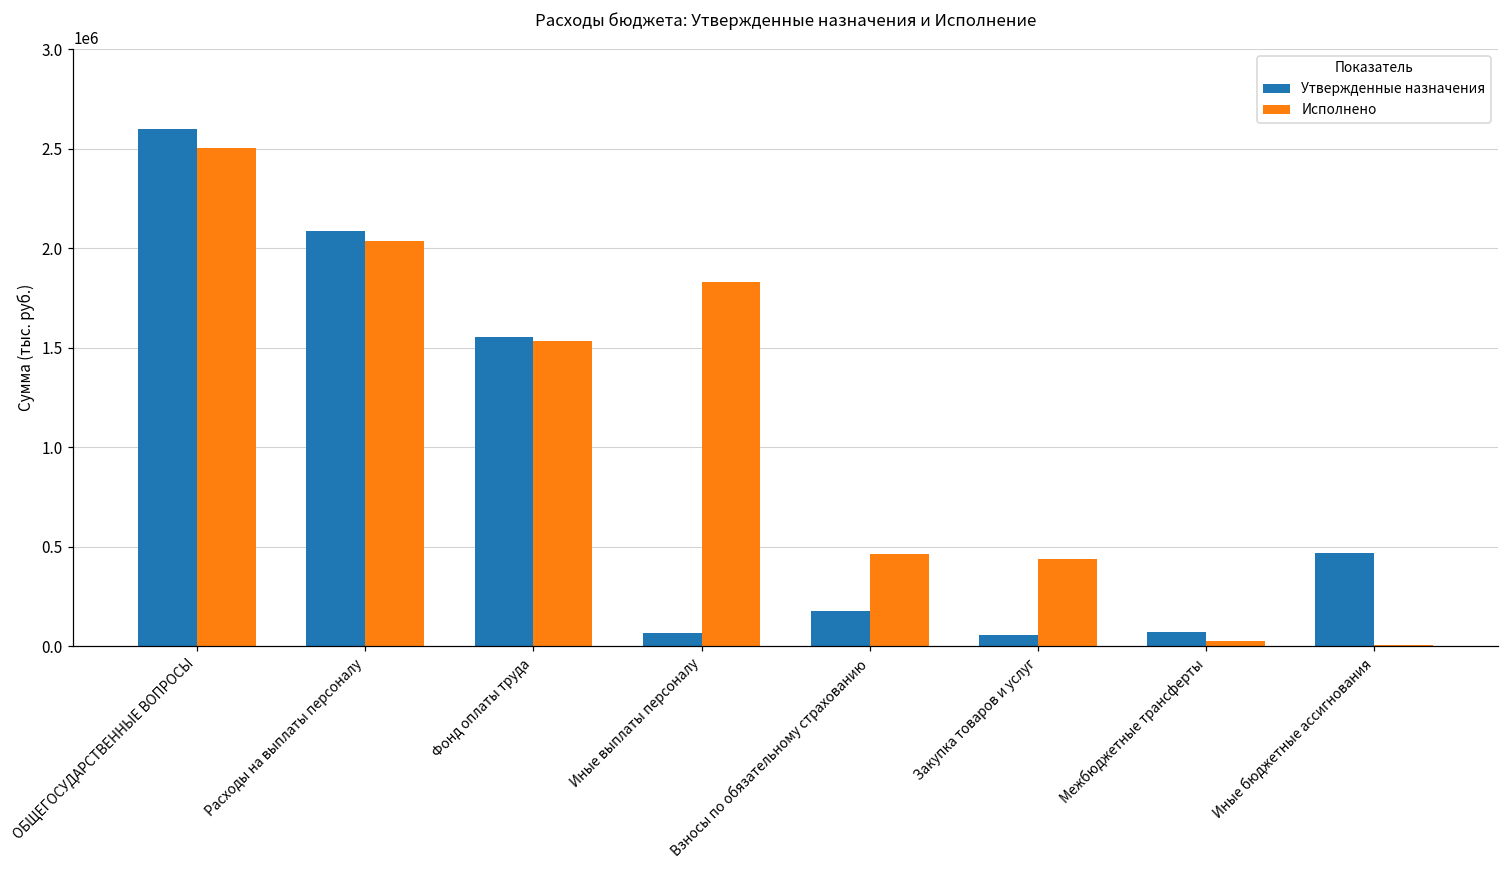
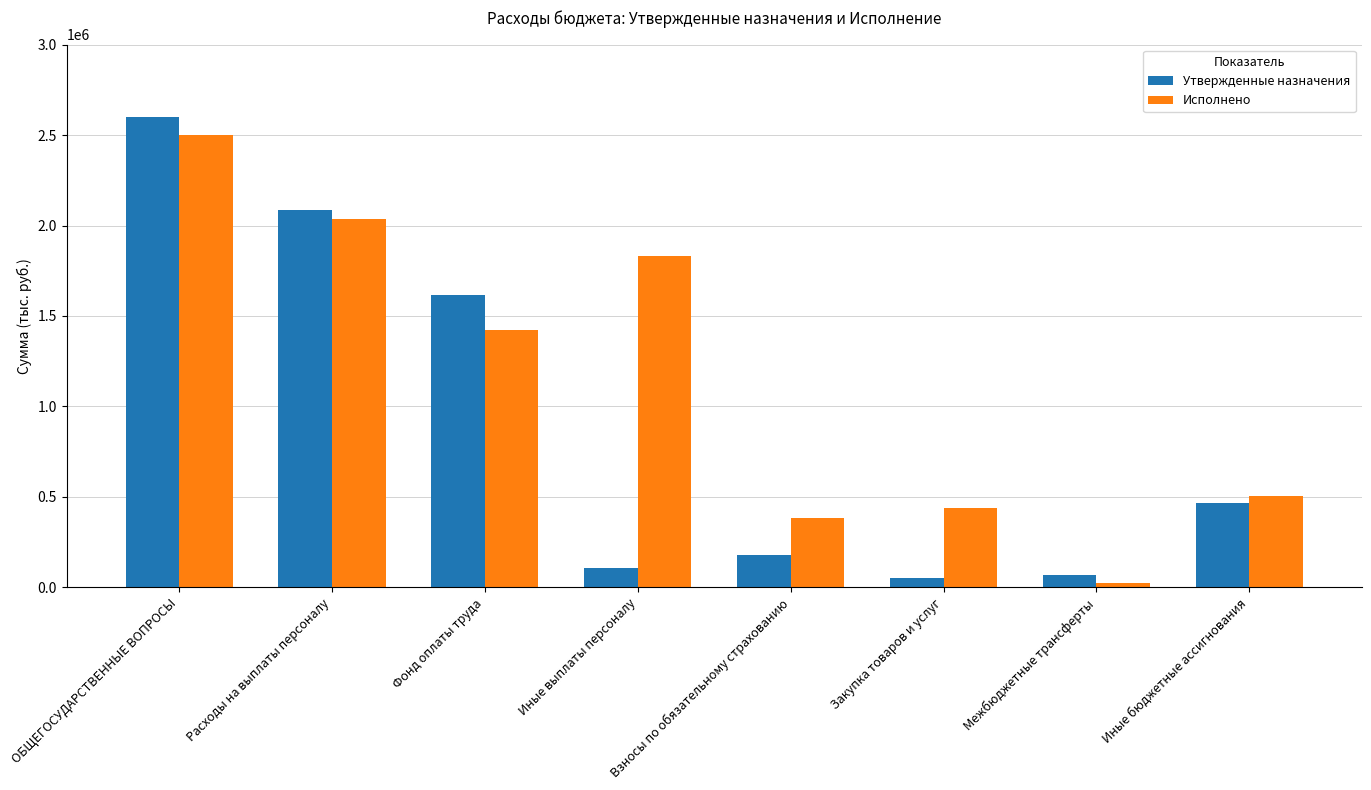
Утвержденные назначения, Фонд оплаты труда: 1550000 -> 1620000
Исполнено, Фонд оплаты труда: 1540000 -> 1420000
Утвержденные назначения, Иные выплаты персоналу: 60000 -> 110000
Исполнено, Взносы по обязательному страхованию: 460000 -> 380000
Исполнено, Иные бюджетные ассигнования: 10000 -> 510000
